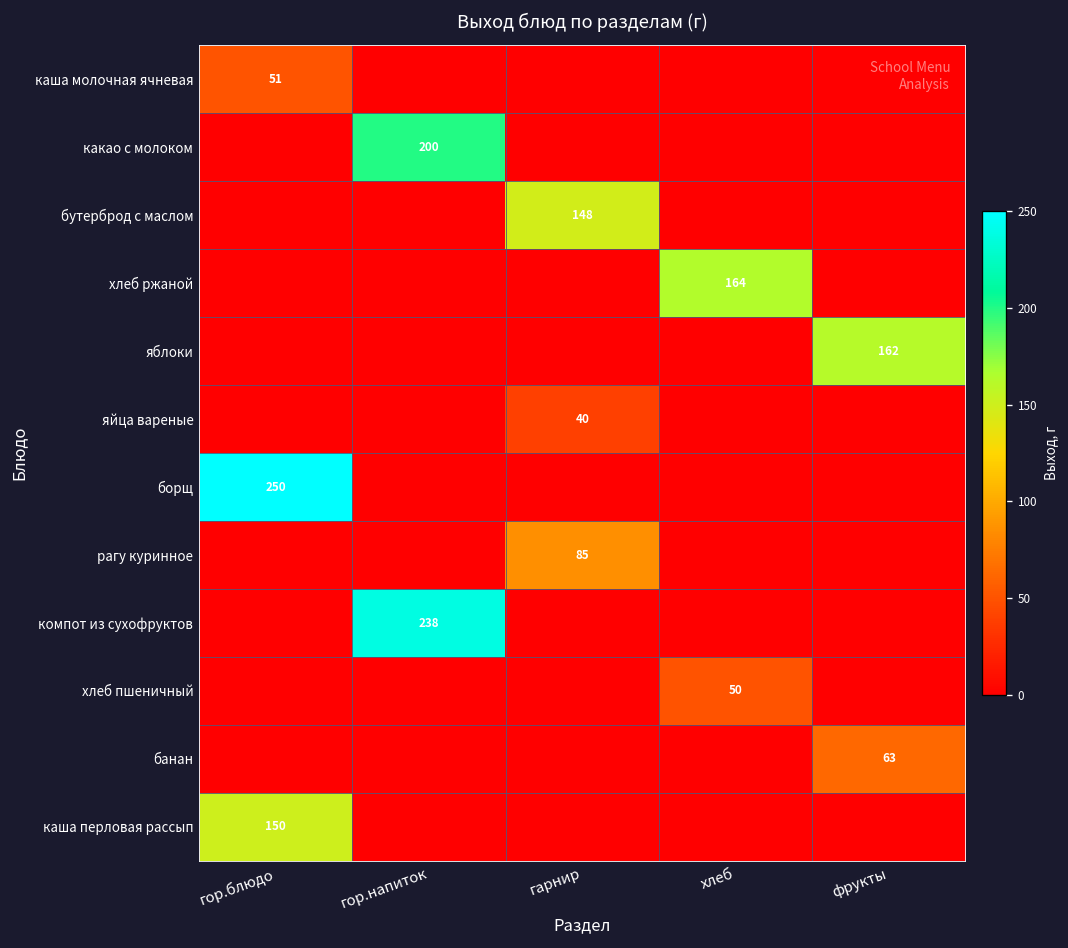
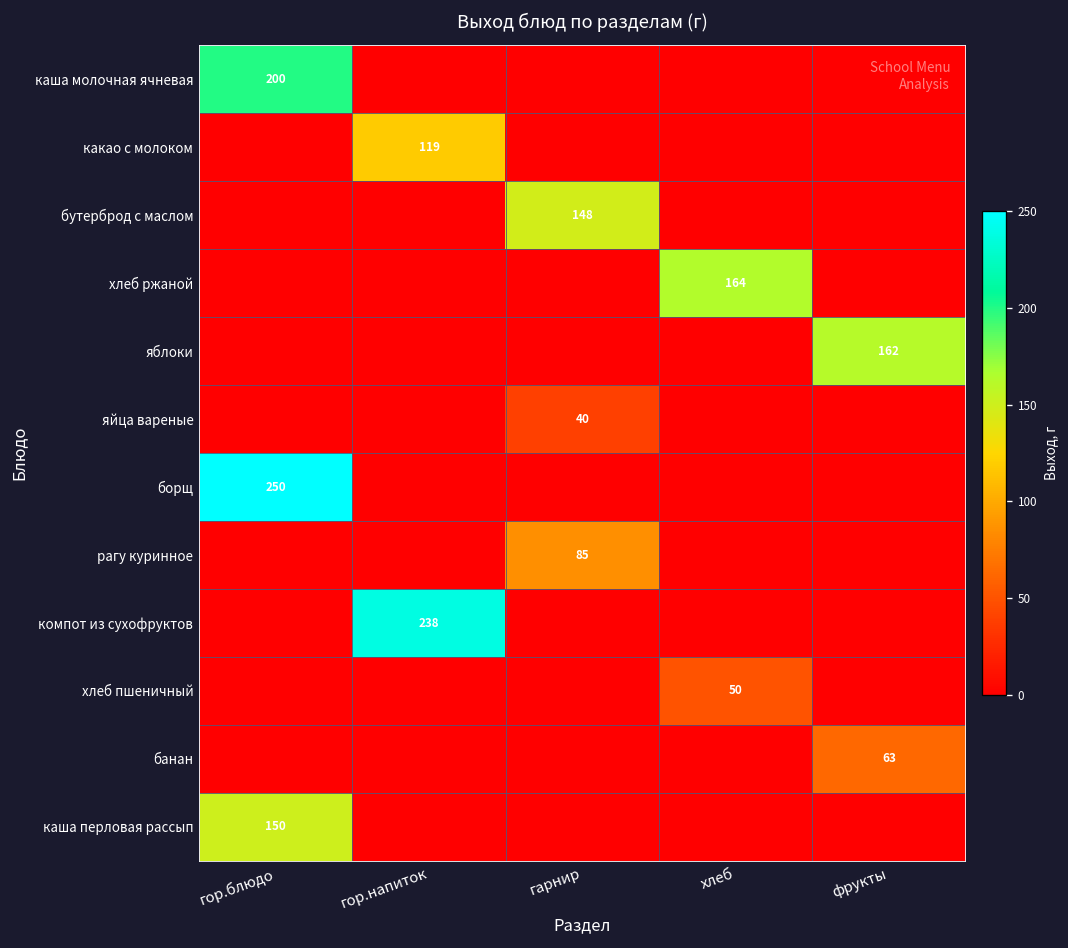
каша молочная ячневая, гор.блюдо: 51 -> 200
какао с молоком, гор.напиток: 200 -> 119
